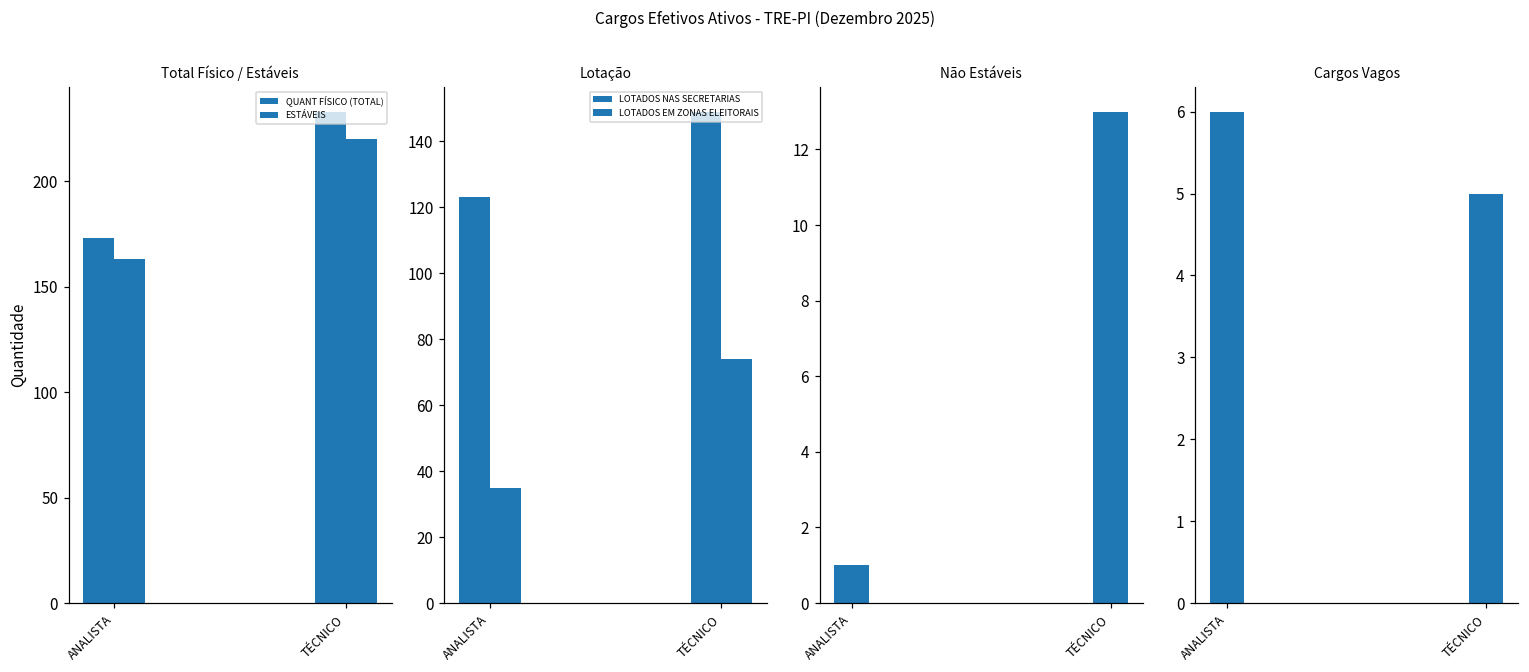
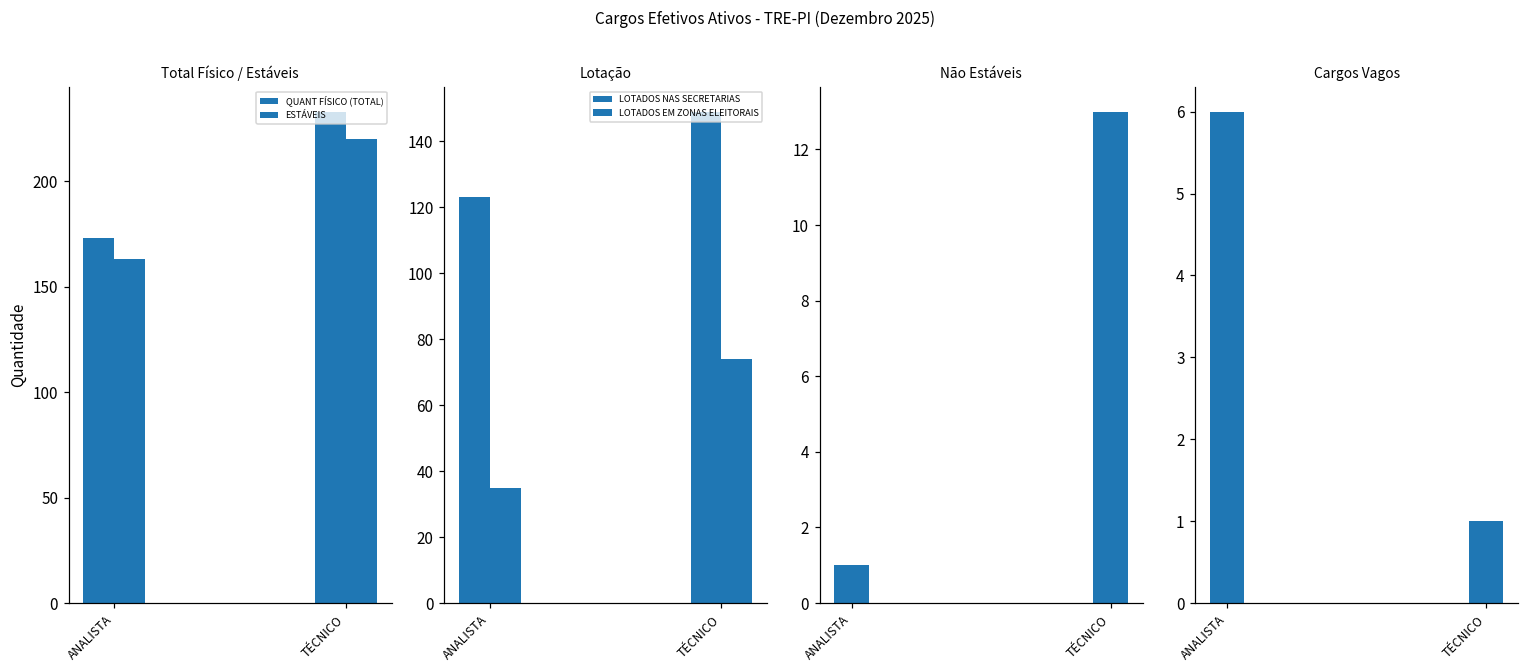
Cargos Vagos, TÉCNICO: 5 -> 1
